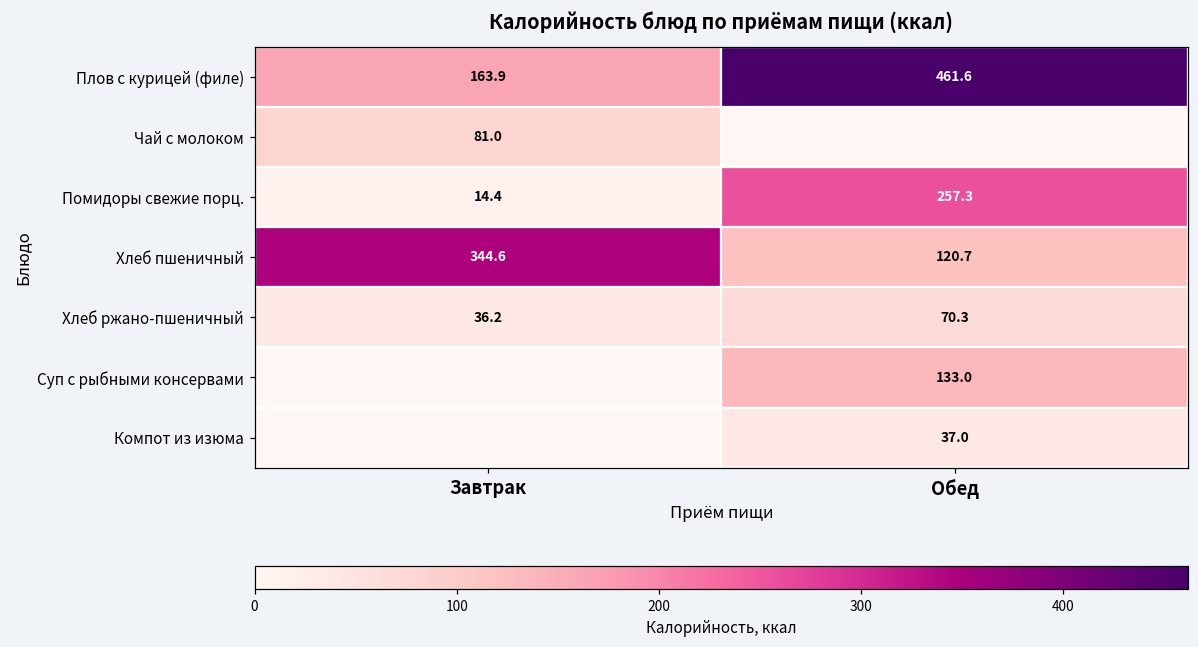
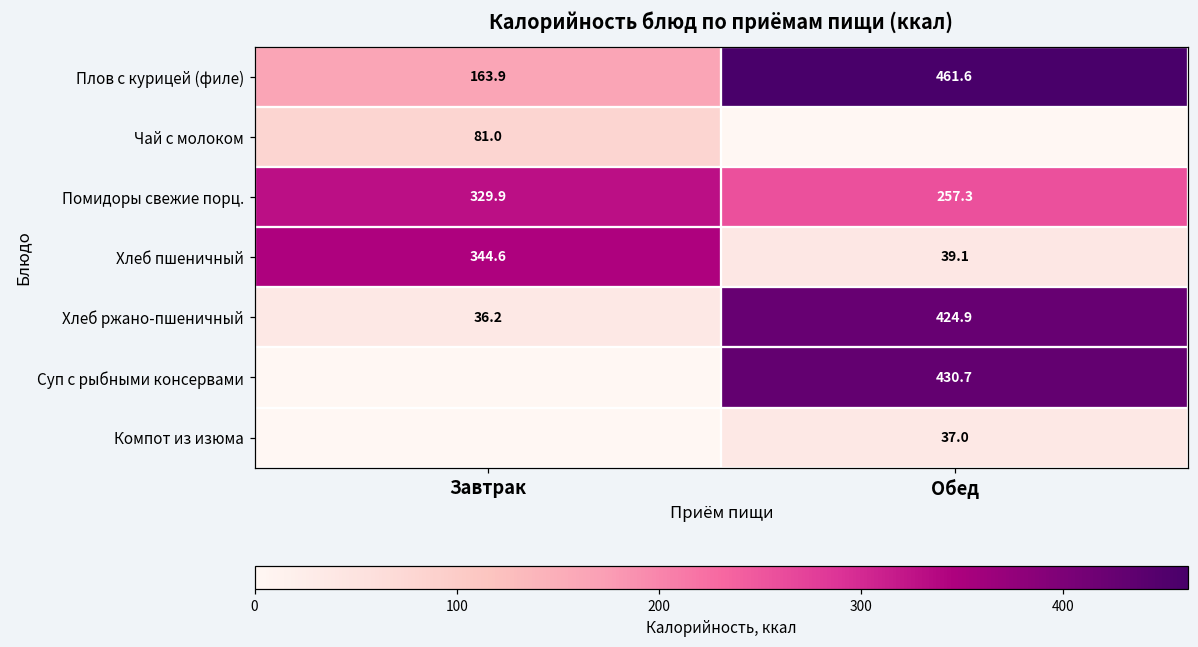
Помидоры свежие порц., Завтрак: 14.4 -> 329.9
Хлеб пшеничный, Обед: 120.7 -> 39.1
Хлеб ржано-пшеничный, Обед: 70.3 -> 424.9
Суп с рыбными консервами, Обед: 133.0 -> 430.7
